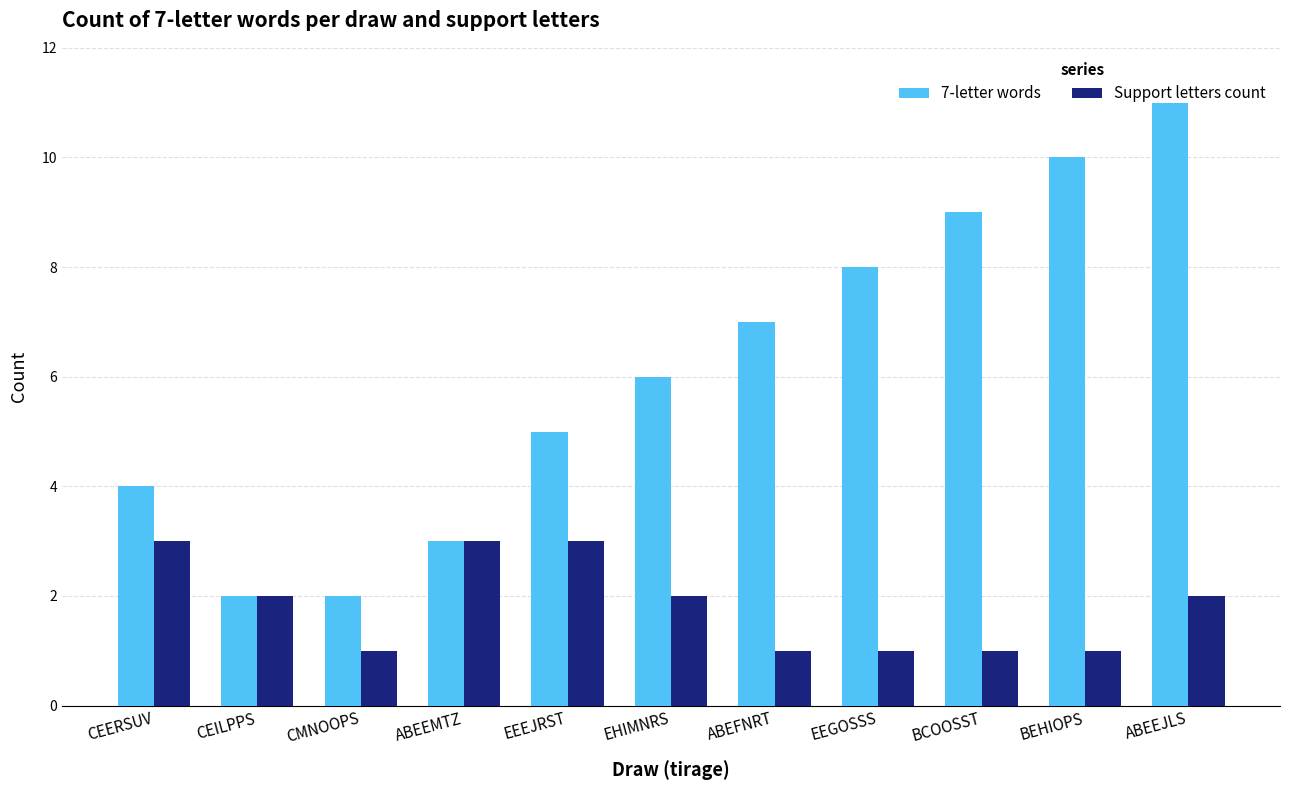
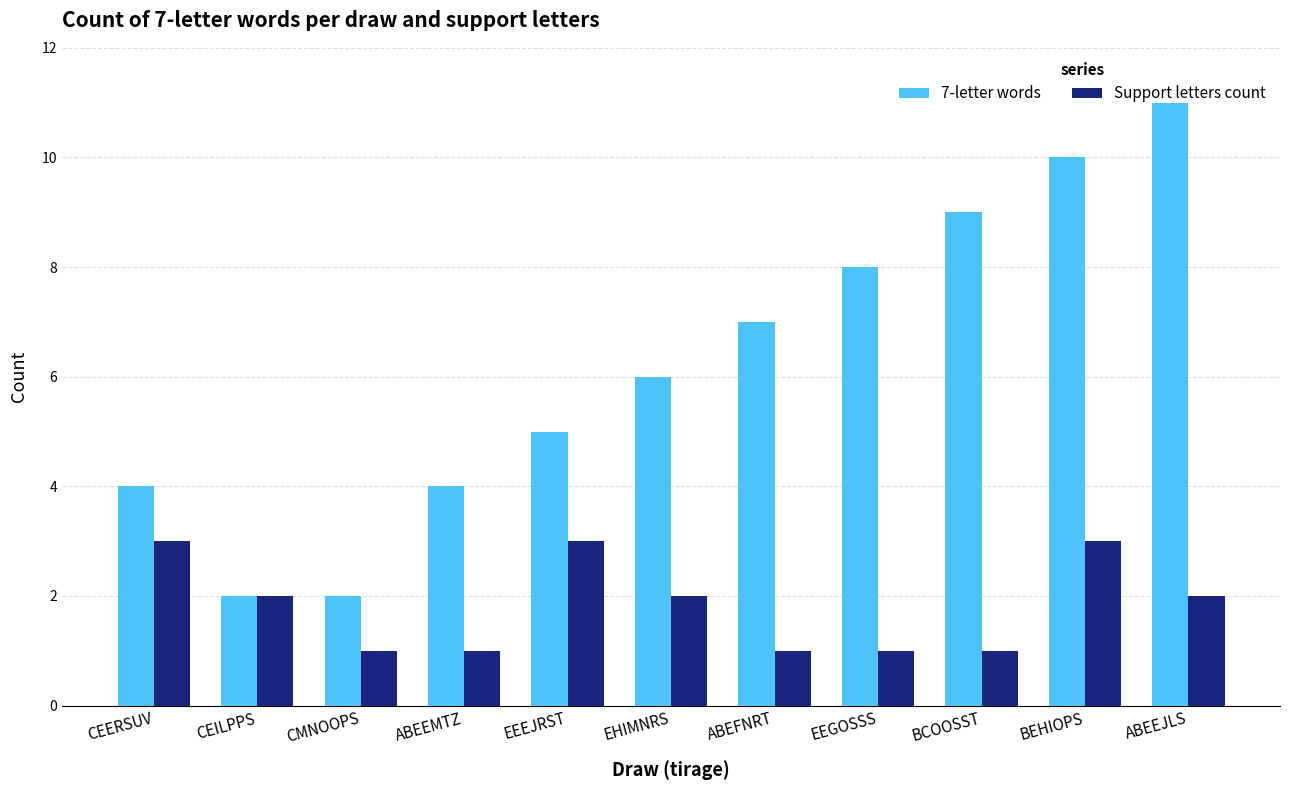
7-letter words, ABEEMTZ: 3 -> 4
Support letters count, ABEEMTZ: 3 -> 1
Support letters count, BEHIOPS: 1 -> 3
